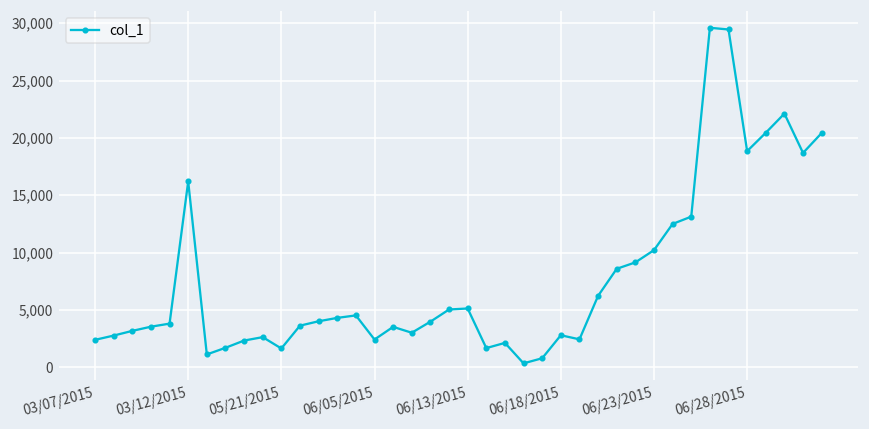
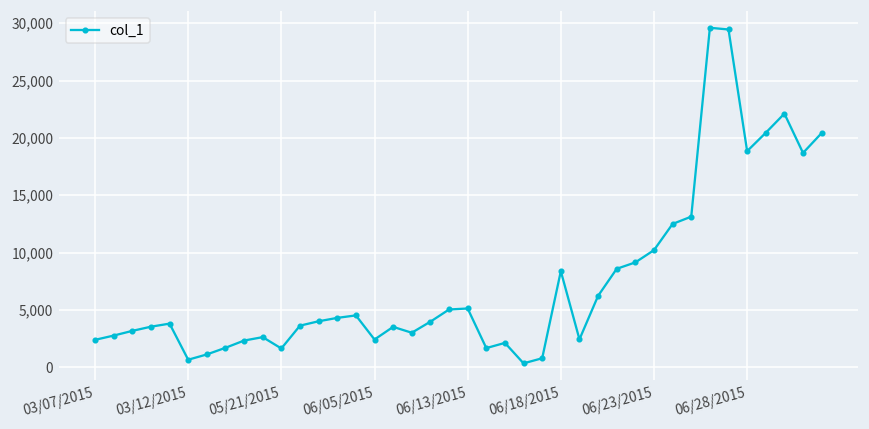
03/12/2015: 16,200 -> 700
06/18/2015: 2,800 -> 8,400
